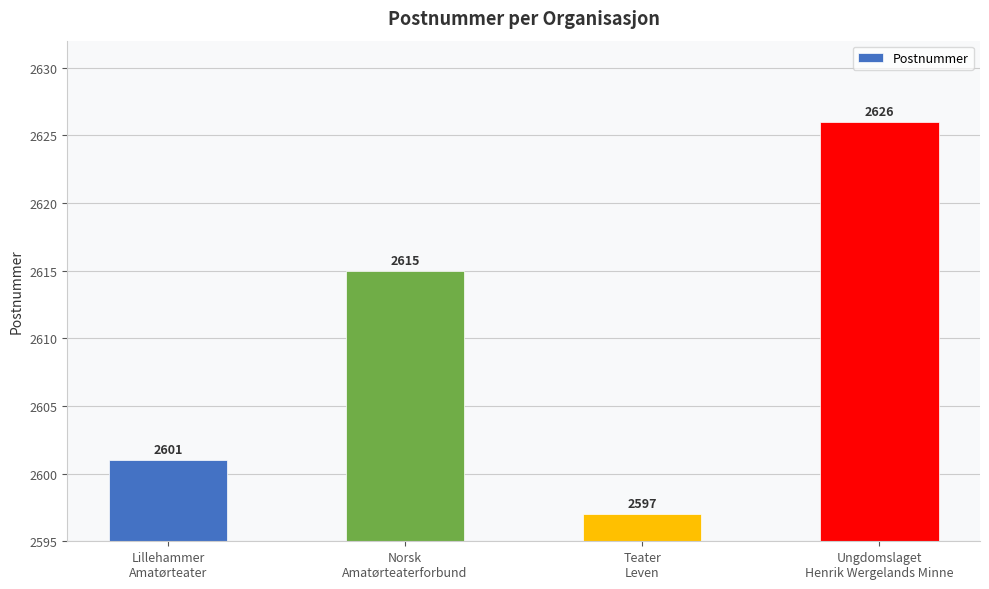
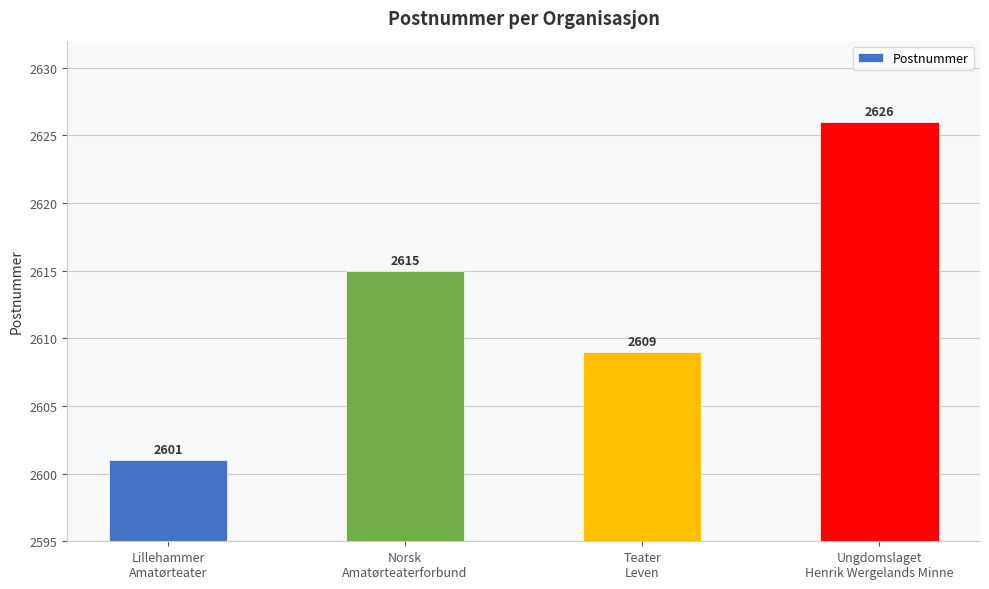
Teater Leven: 2597 -> 2609
